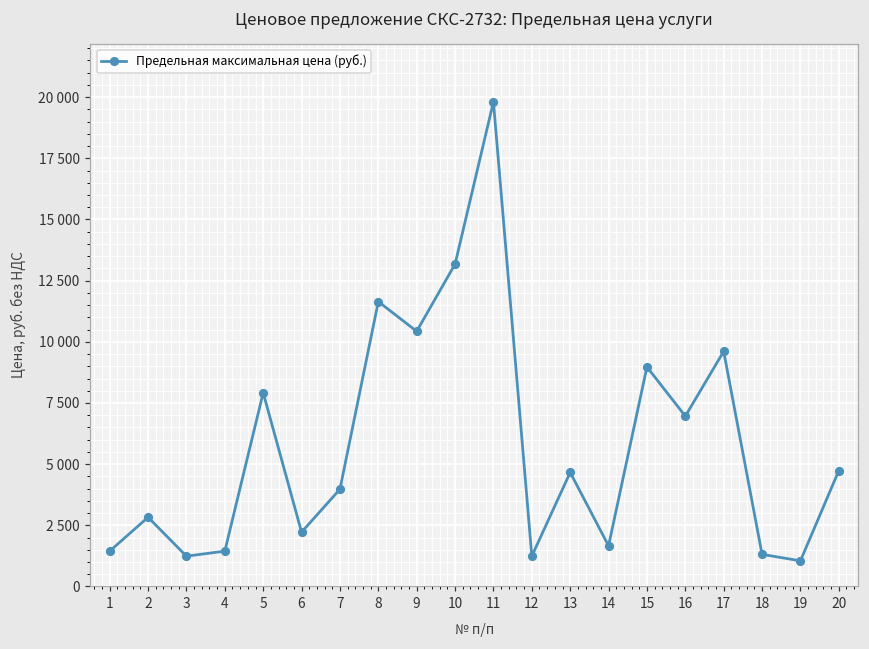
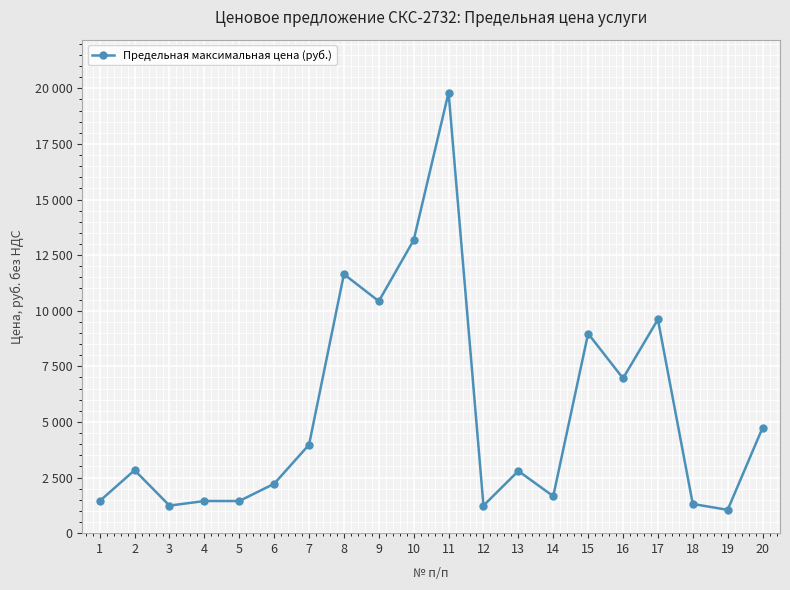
5: 7900 -> 1400
13: 4700 -> 2800
